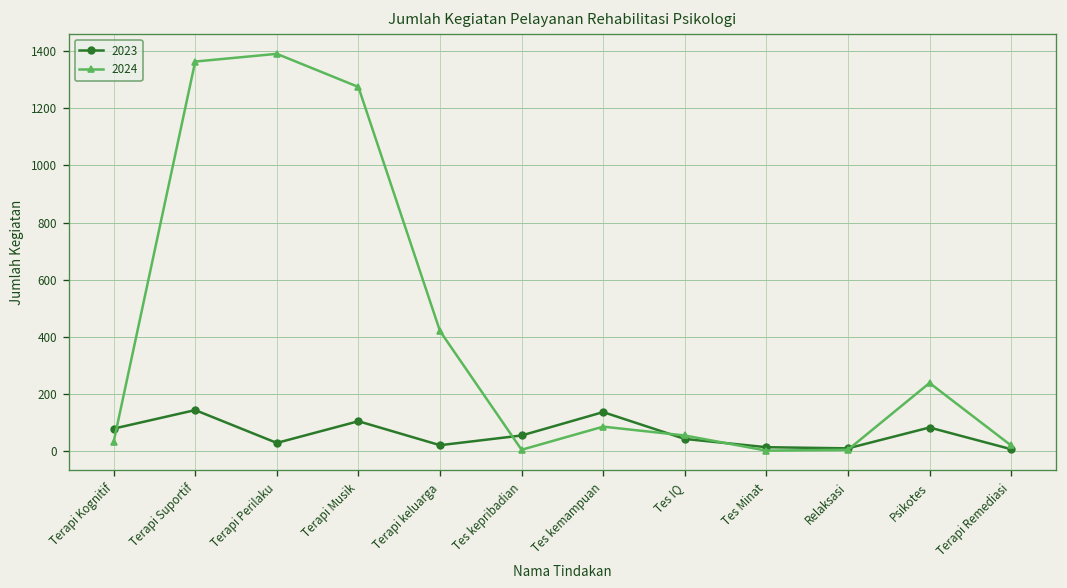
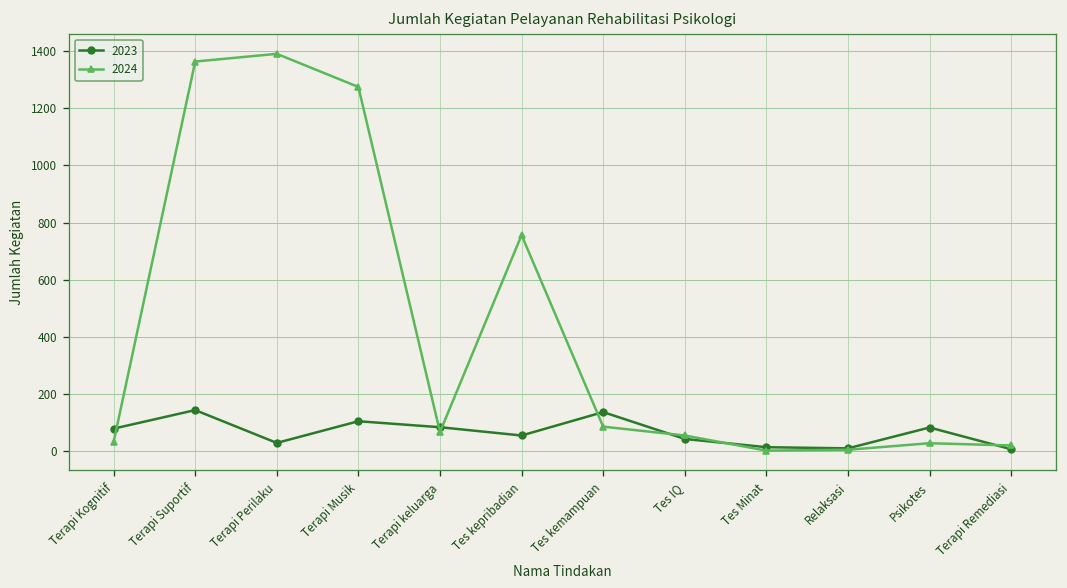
2023, Terapi keluarga: 20 -> 80
2024, Terapi keluarga: 420 -> 70
2024, Tes kepribadian: 0 -> 760
2024, Psikotes: 240 -> 30
